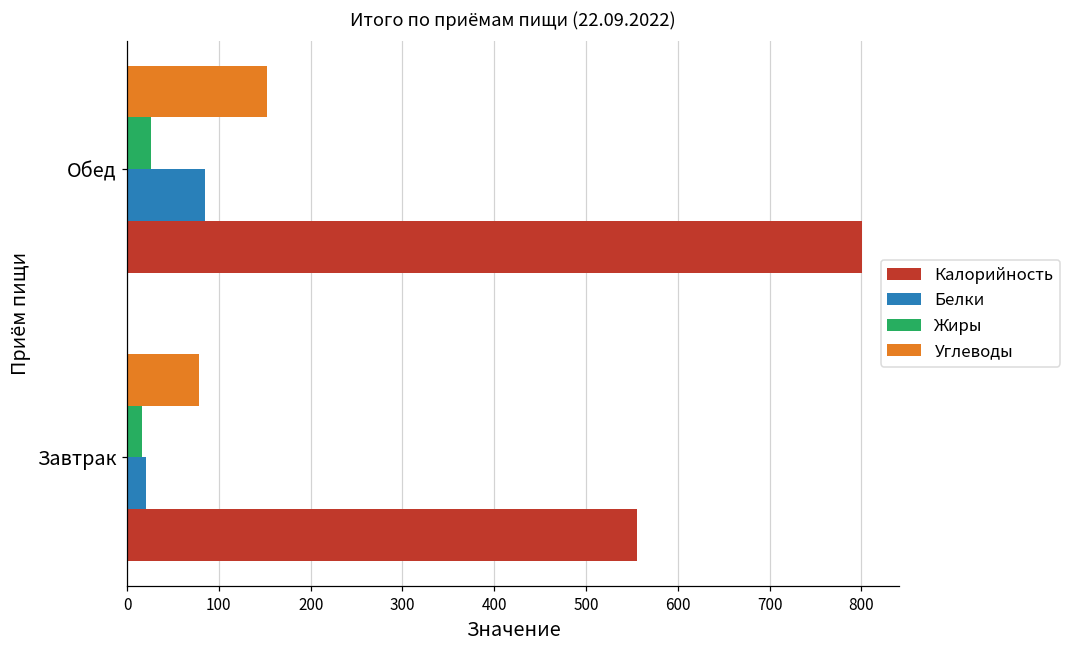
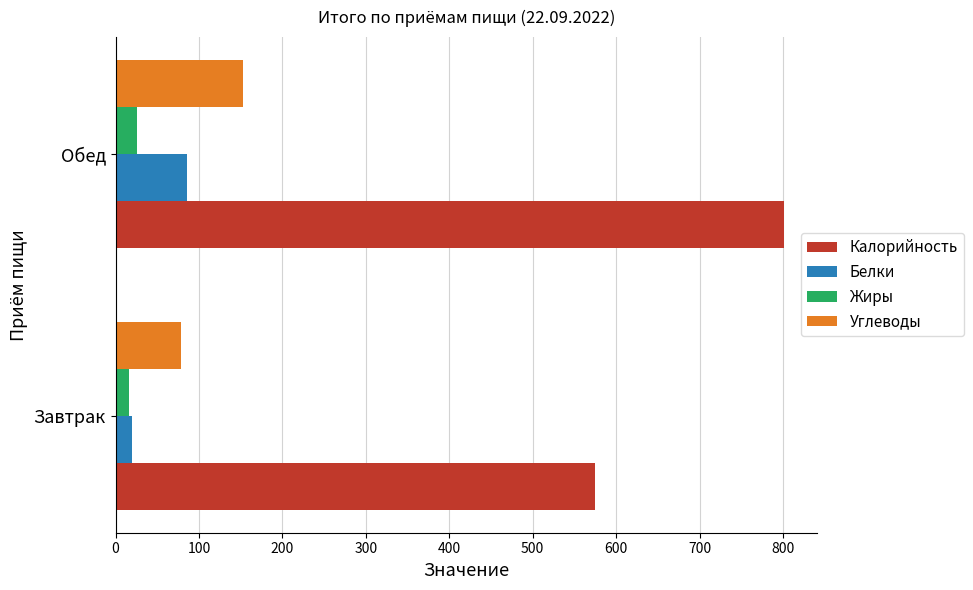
Калорийность, Завтрак: 560 -> 570
